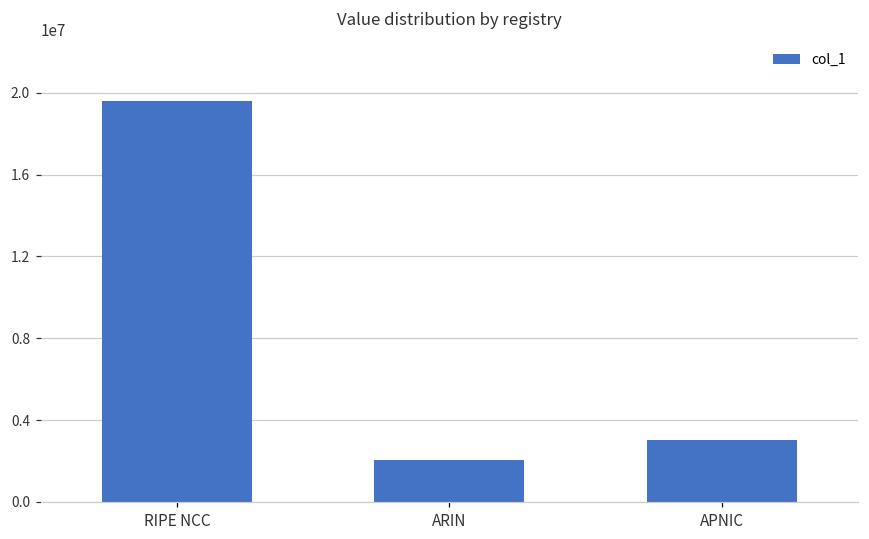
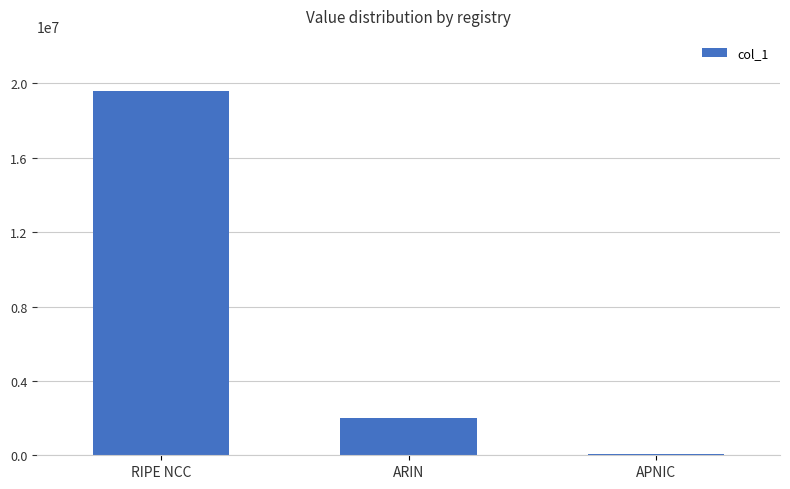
APNIC: 3000000 -> 100000
